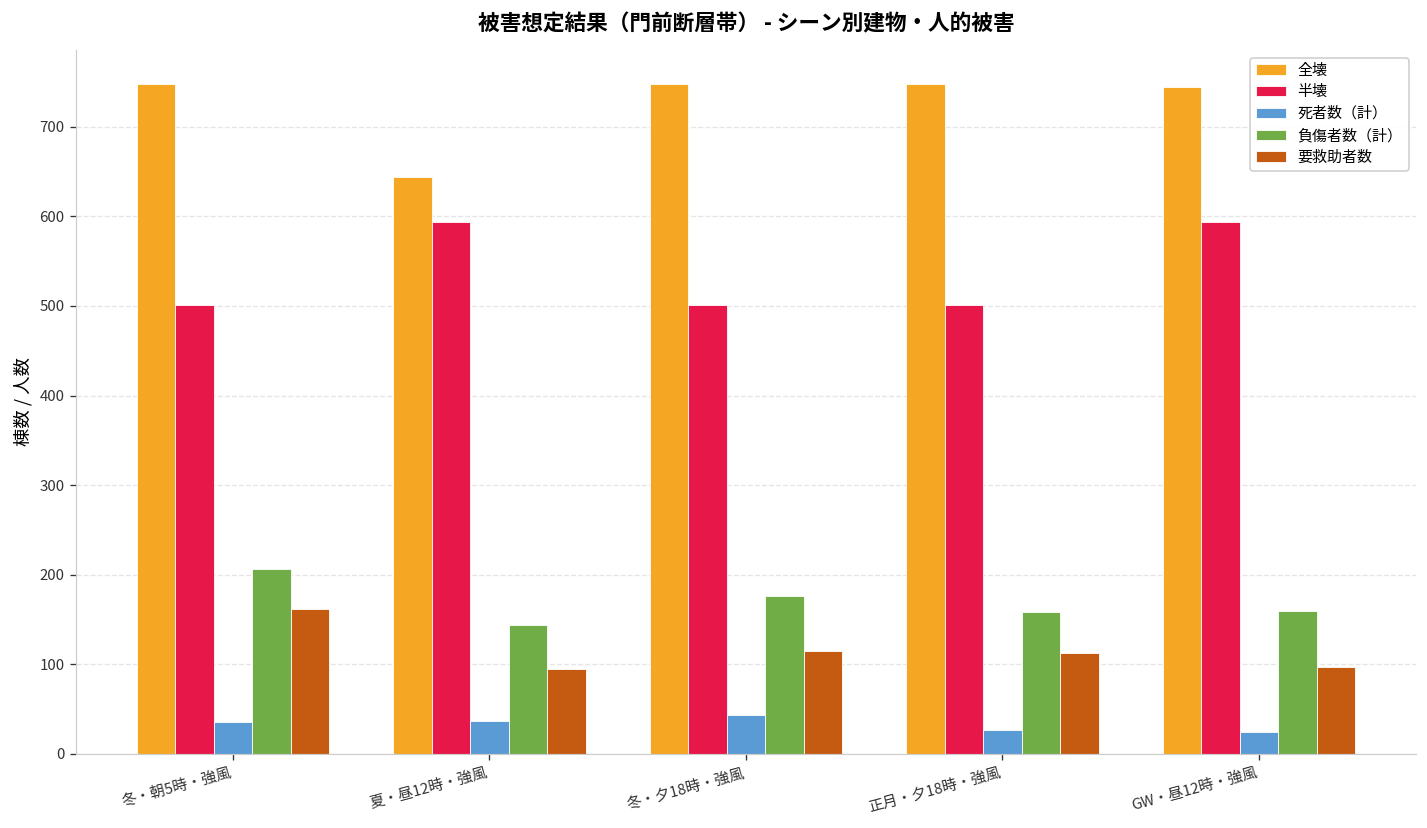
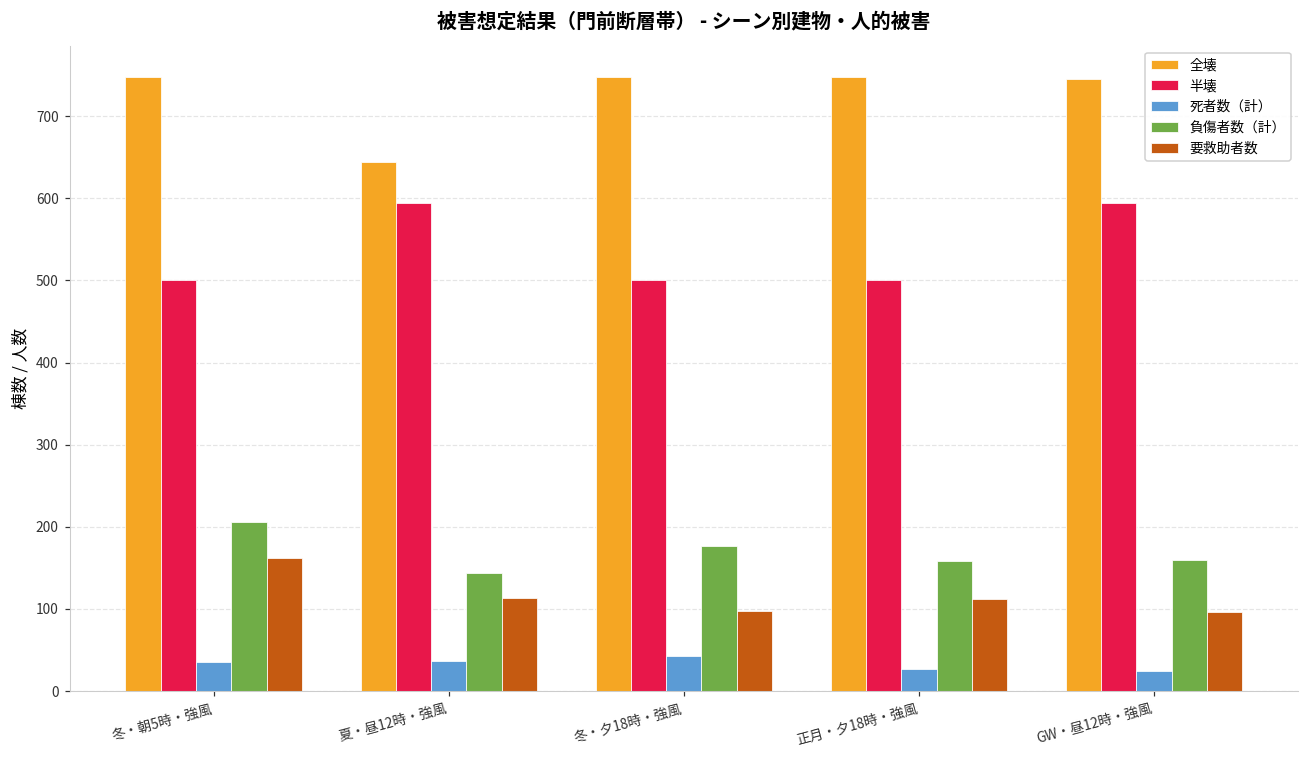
要救助者数, 夏・昼12時・強風: 90 -> 110
要救助者数, 冬・夕18時・強風: 110 -> 100
